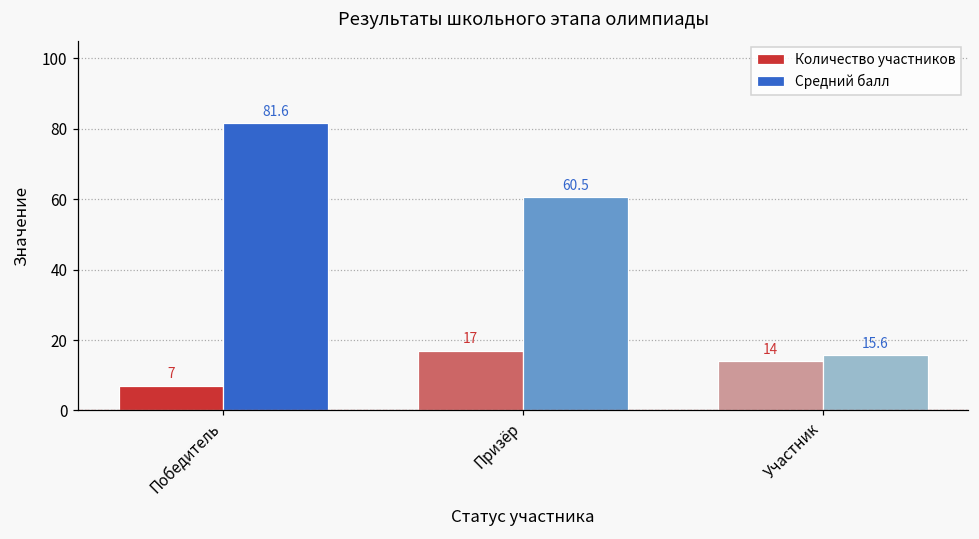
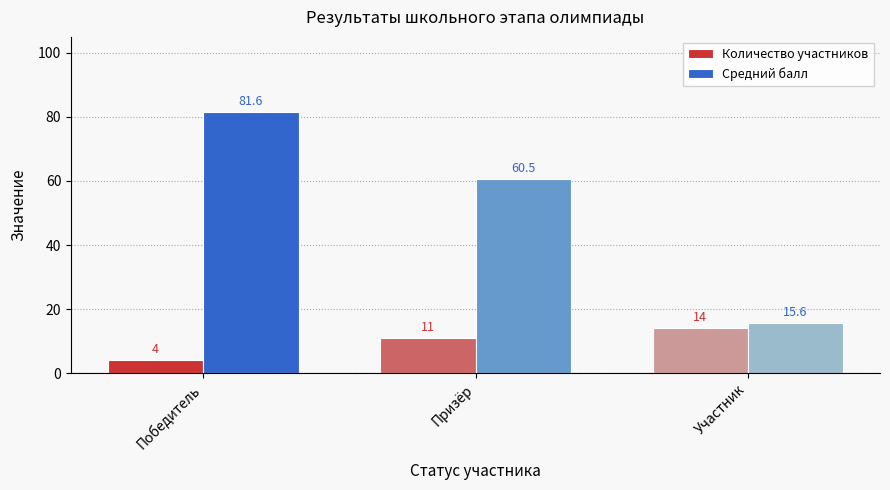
Количество участников, Победитель: 7 -> 4
Количество участников, Призёр: 17 -> 11
